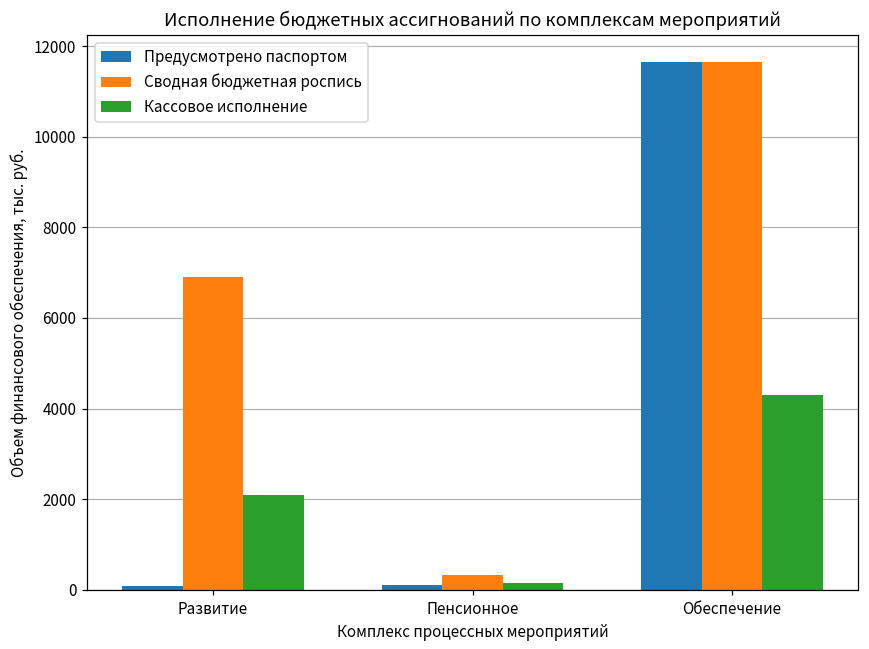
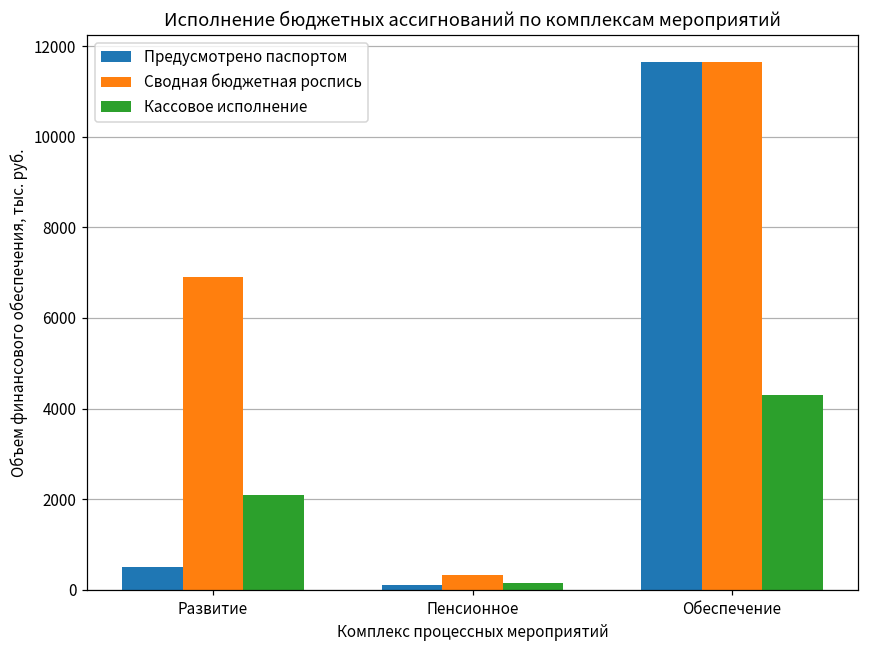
Предусмотрено паспортом, Развитие: 100 -> 500
